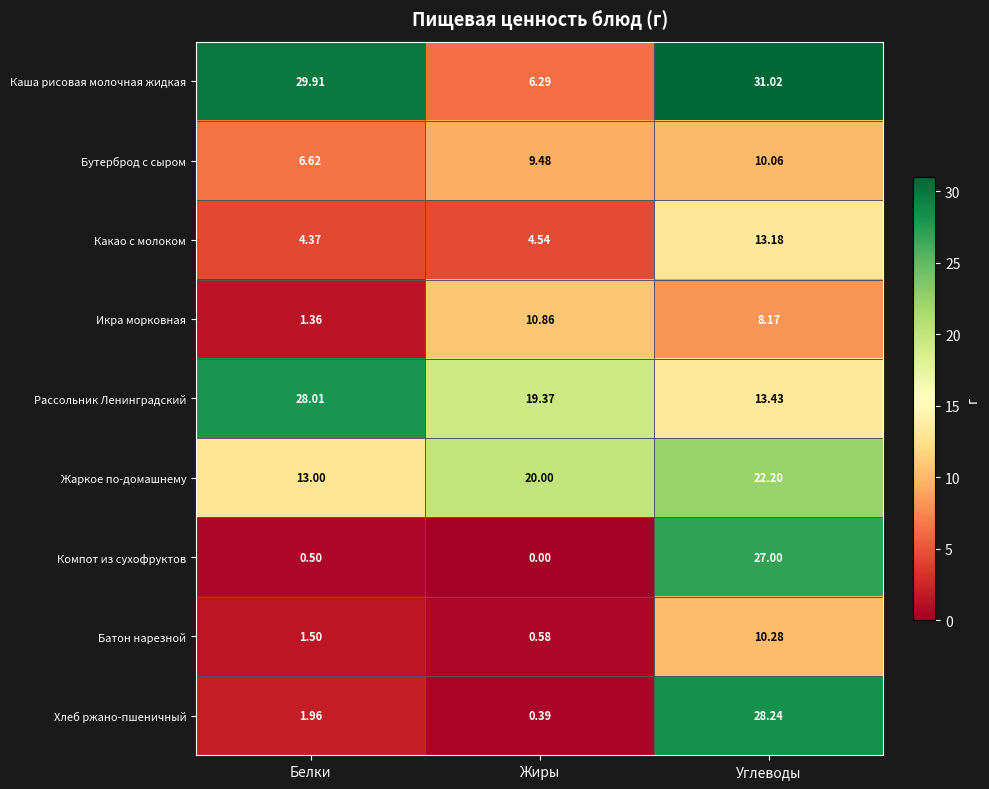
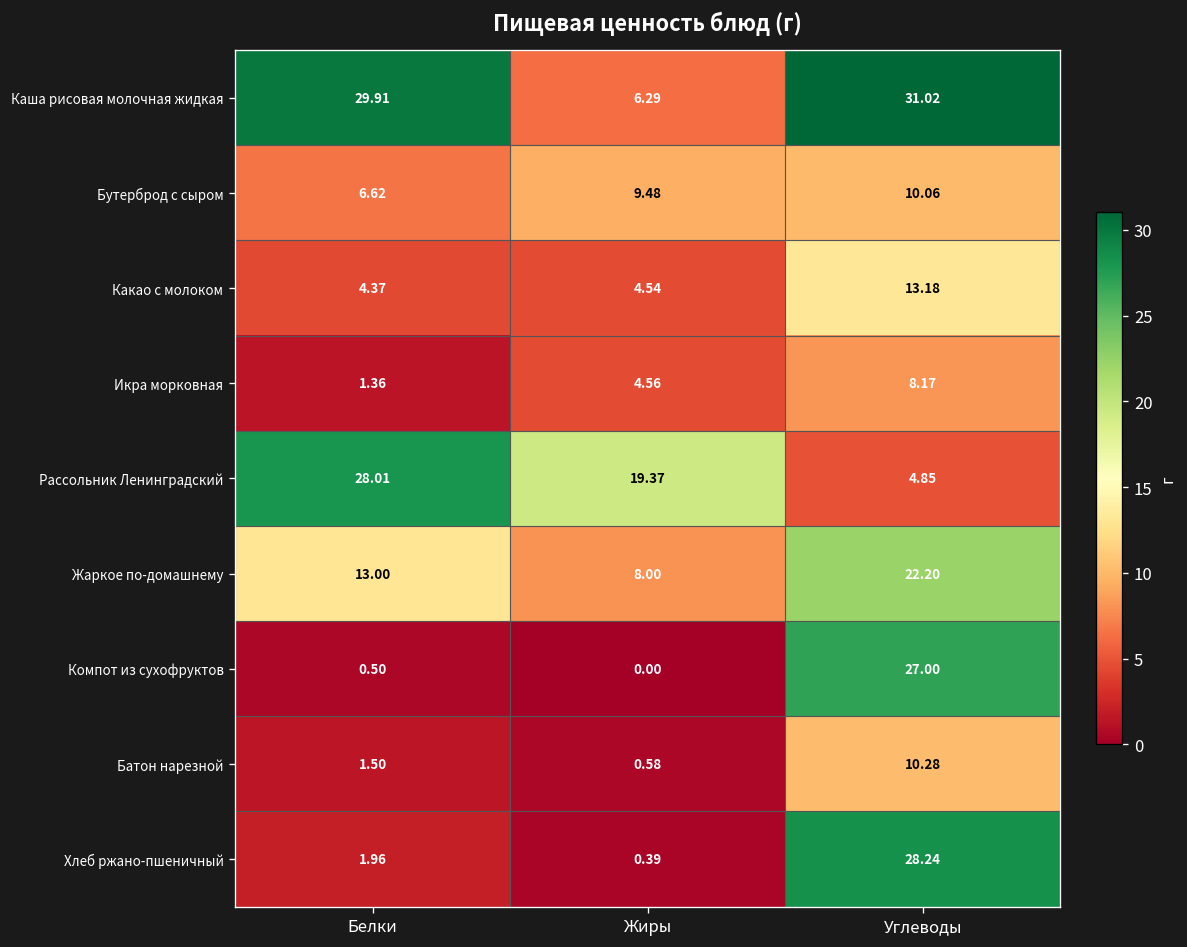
Икра морковная, Жиры: 10.86 -> 4.56
Рассольник Ленинградский, Углеводы: 13.43 -> 4.85
Жаркое по-домашнему, Жиры: 20.00 -> 8.00
